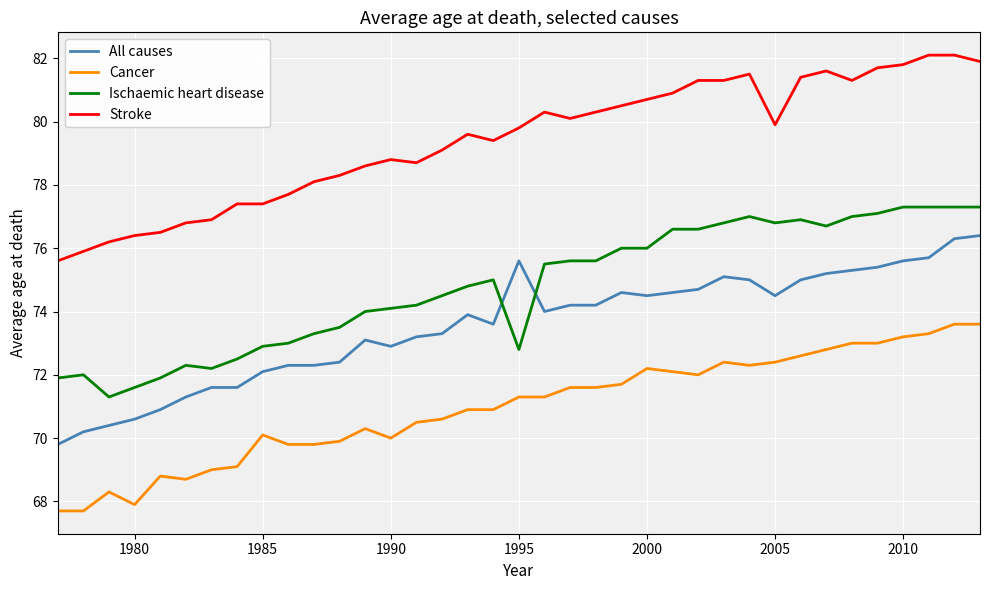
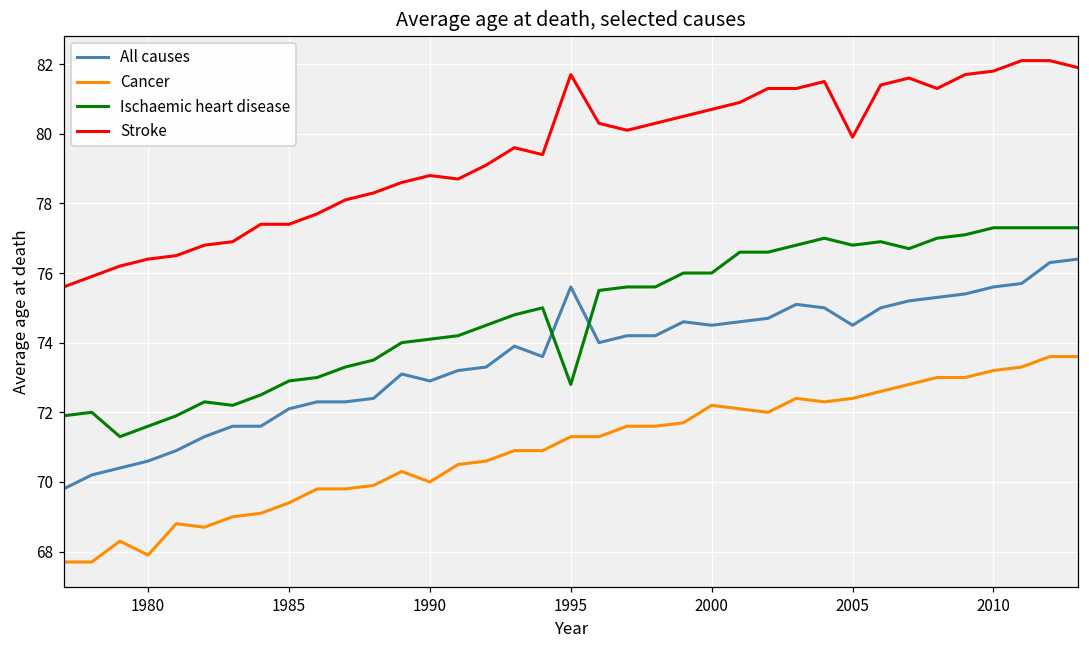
Cancer, 1985: 70.1 -> 69.4
Stroke, 1995: 79.8 -> 81.7
